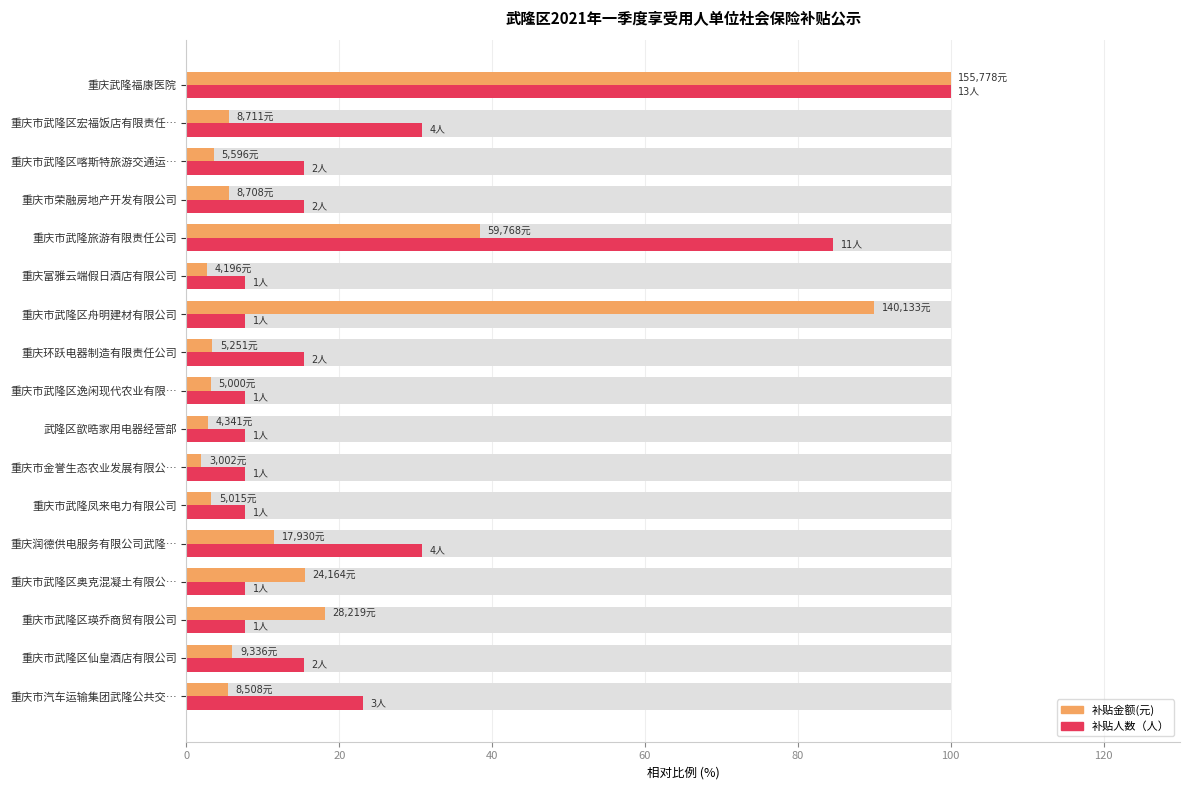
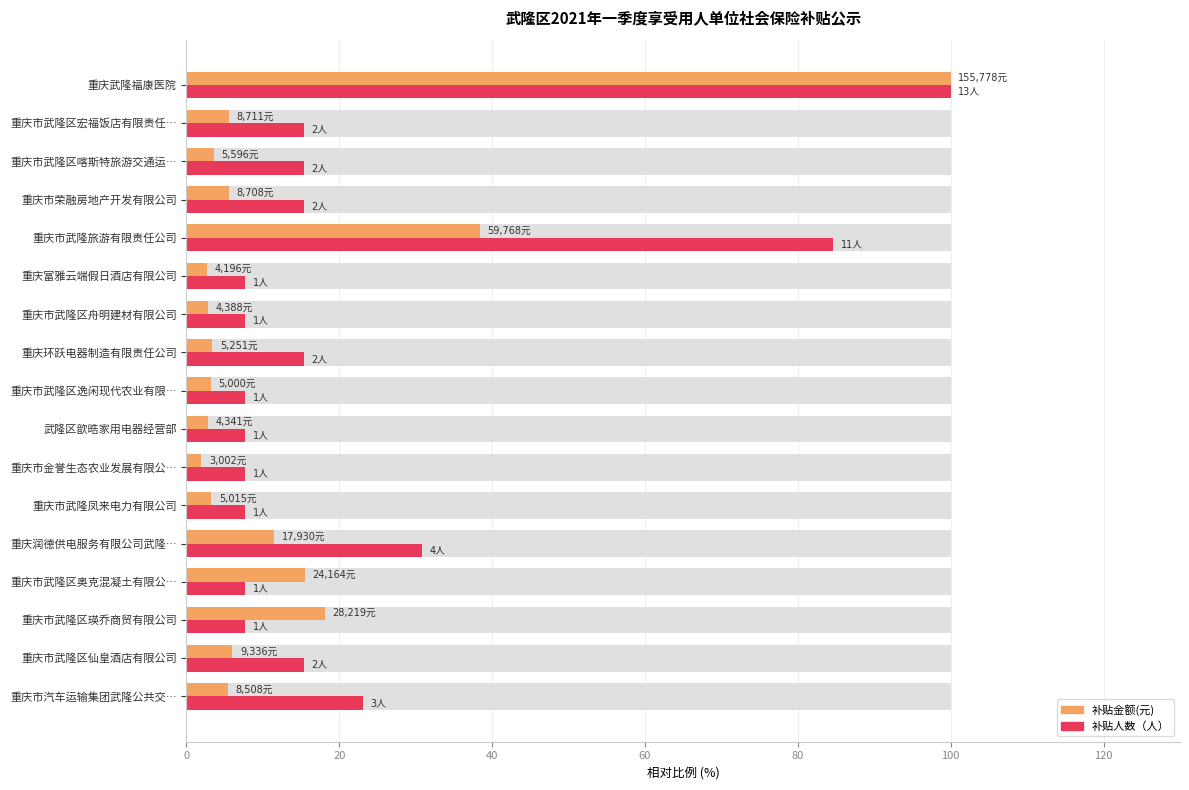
补贴人数（人）, 重庆市武隆区宏福饭店有限责任…: 4人 -> 2人
补贴金额(元), 重庆市武隆区舟明建材有限公司: 140,133元 -> 4,388元
